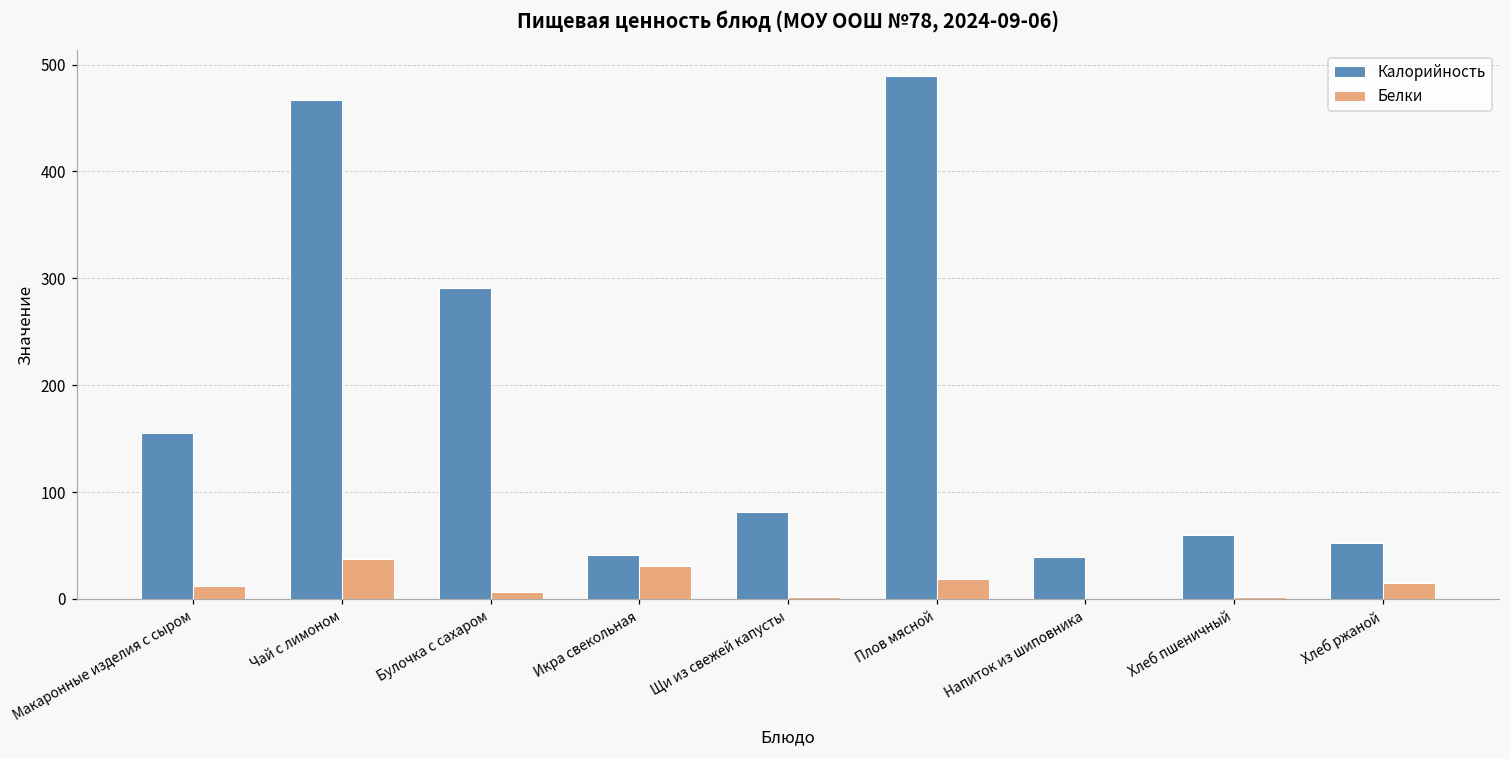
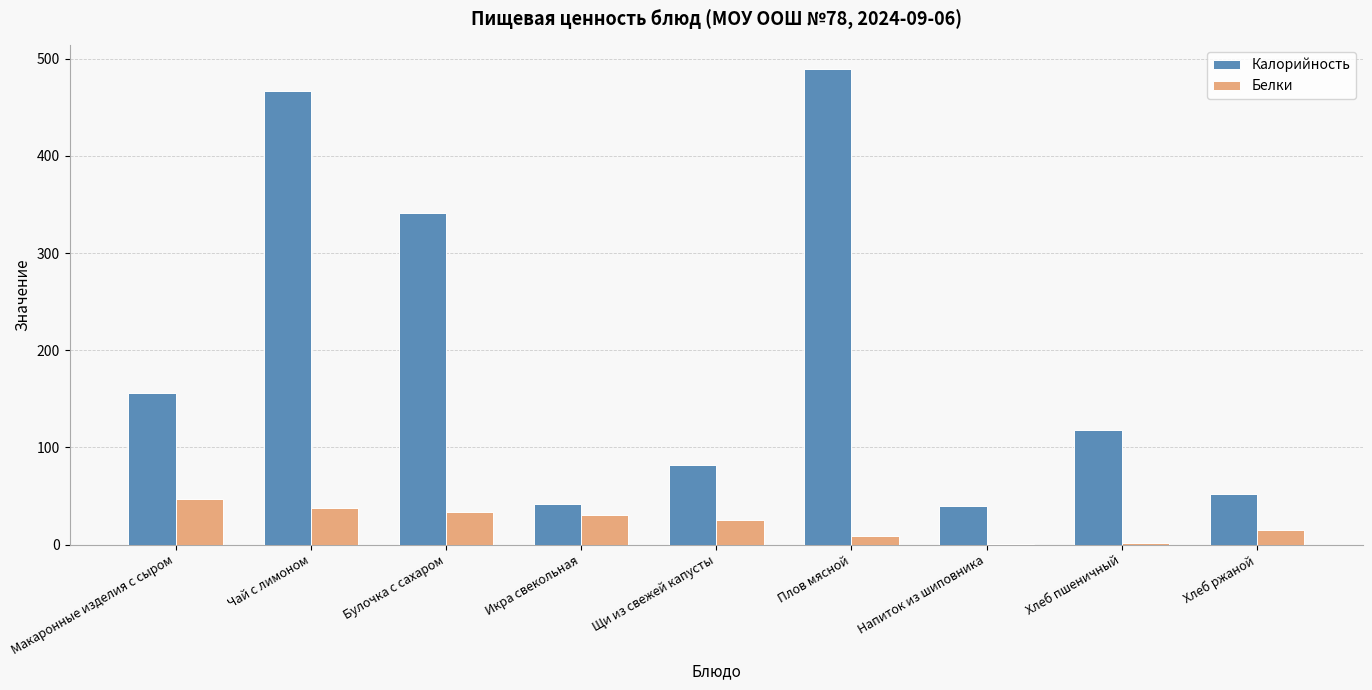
Белки, Макаронные изделия с сыром: 10 -> 50
Калорийность, Булочка с сахаром: 290 -> 340
Белки, Булочка с сахаром: 10 -> 30
Белки, Щи из свежей капусты: 0 -> 30
Белки, Плов мясной: 20 -> 10
Калорийность, Хлеб пшеничный: 60 -> 120
